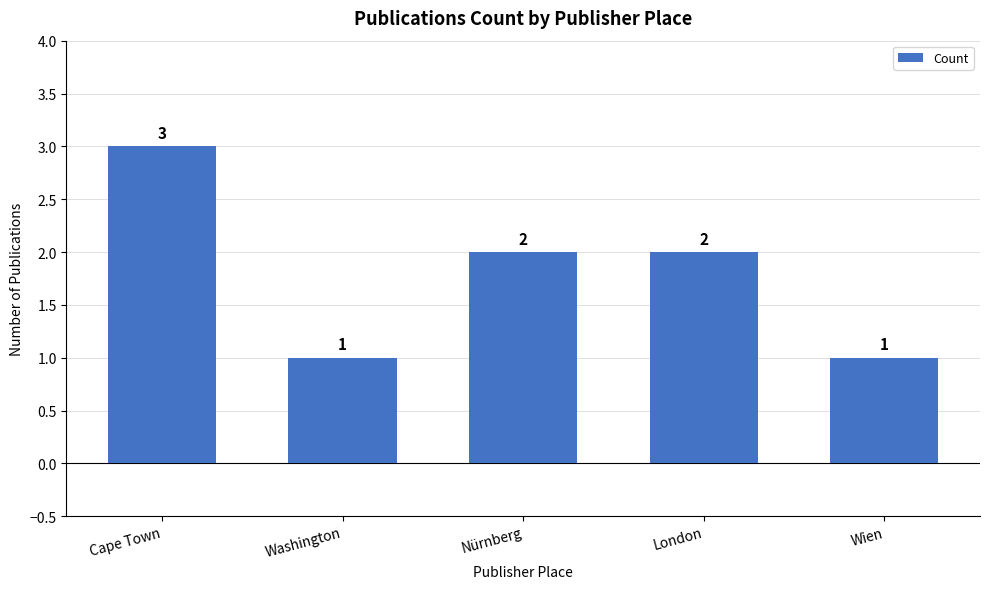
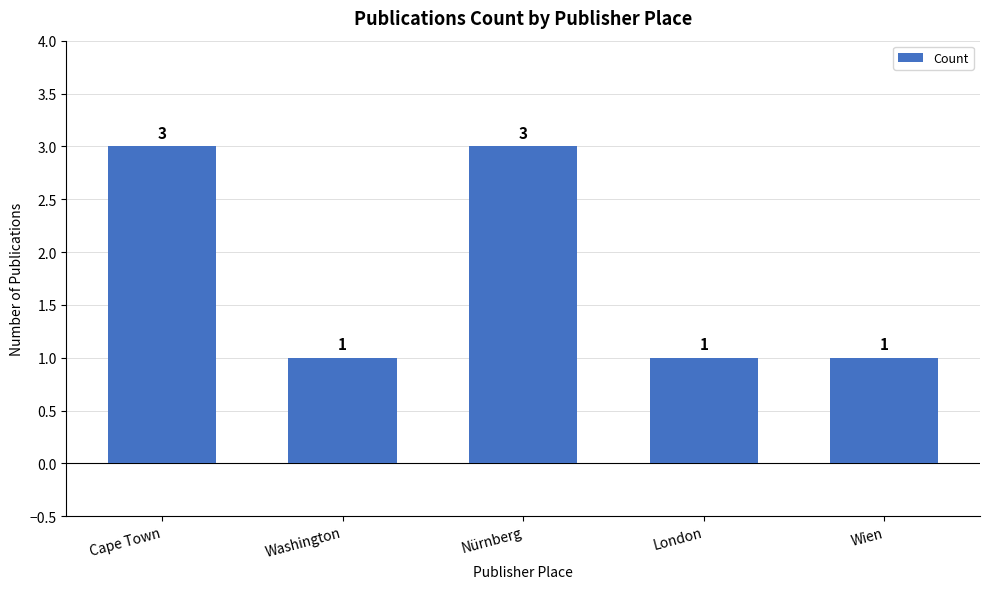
Nürnberg: 2 -> 3
London: 2 -> 1
